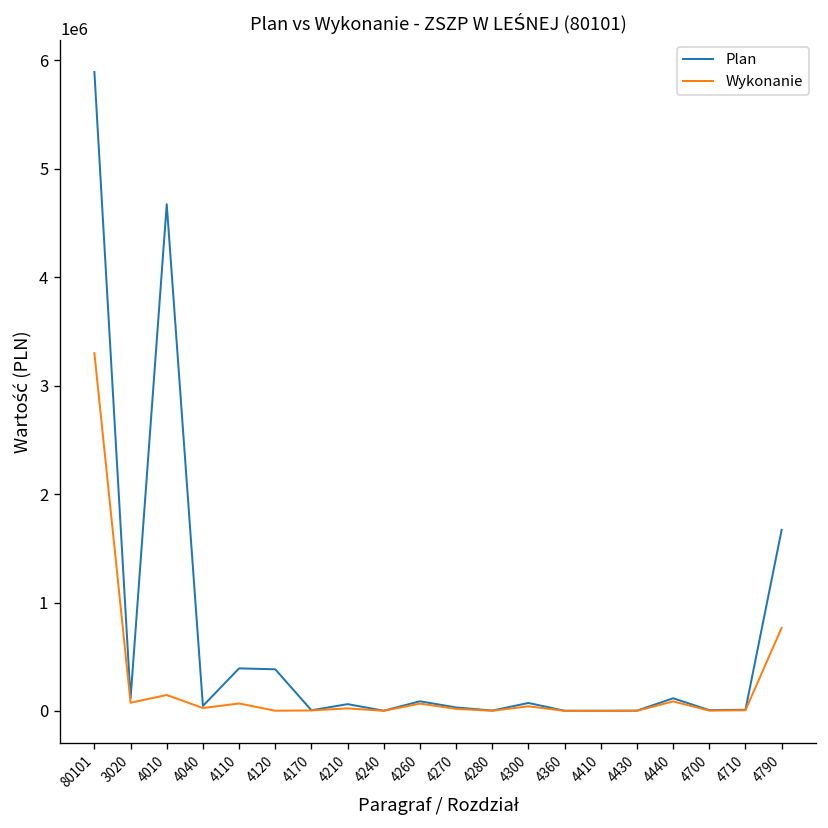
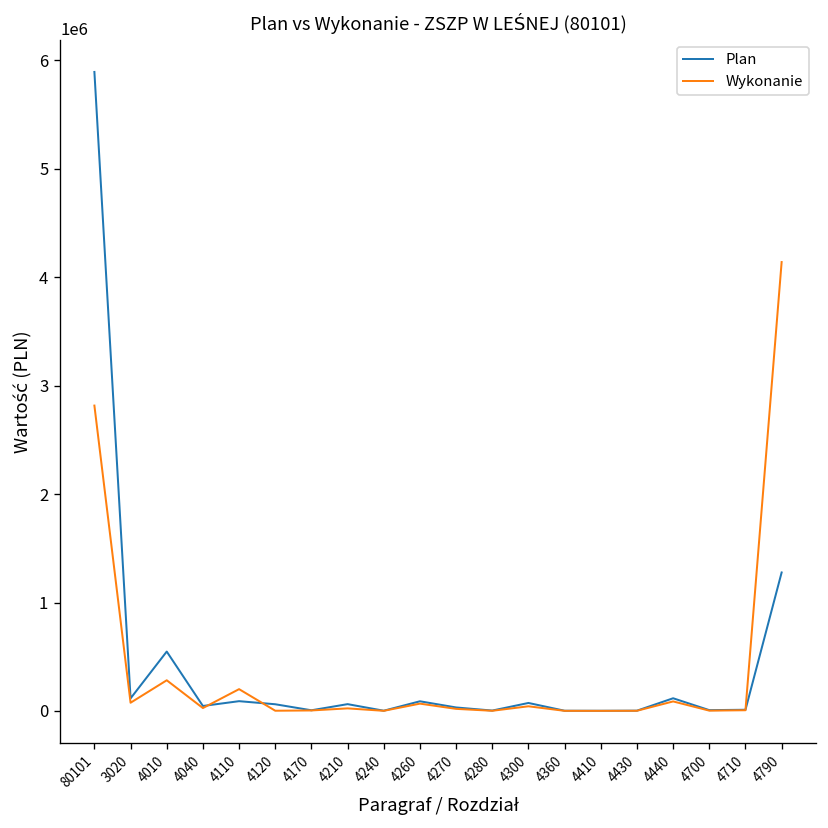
Wykonanie, 80101: 3300000 -> 2800000
Plan, 4010: 4700000 -> 500000
Wykonanie, 4010: 100000 -> 300000
Plan, 4110: 400000 -> 100000
Wykonanie, 4110: 100000 -> 200000
Plan, 4120: 400000 -> 100000
Plan, 4790: 1700000 -> 1300000
Wykonanie, 4790: 800000 -> 4100000
